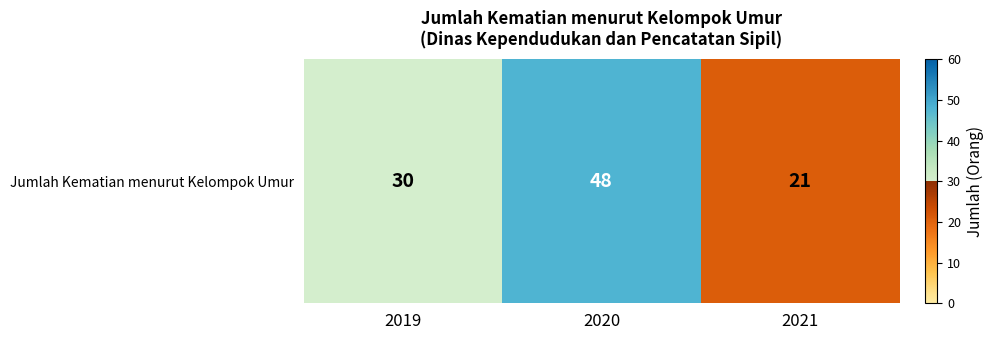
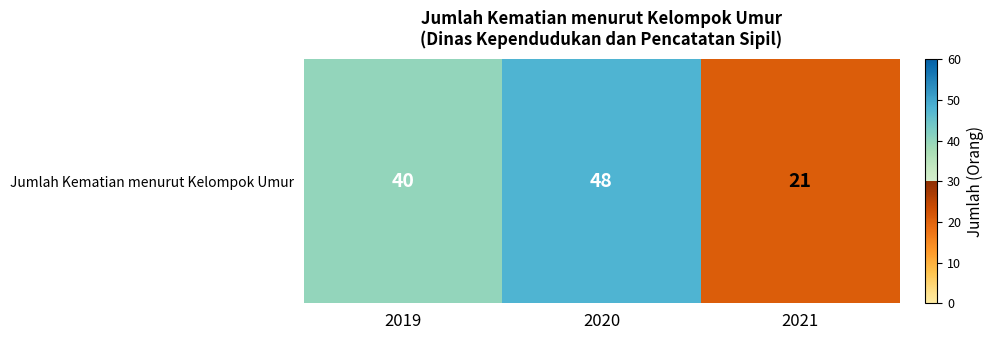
Jumlah Kematian menurut Kelompok Umur, 2019: 30 -> 40
